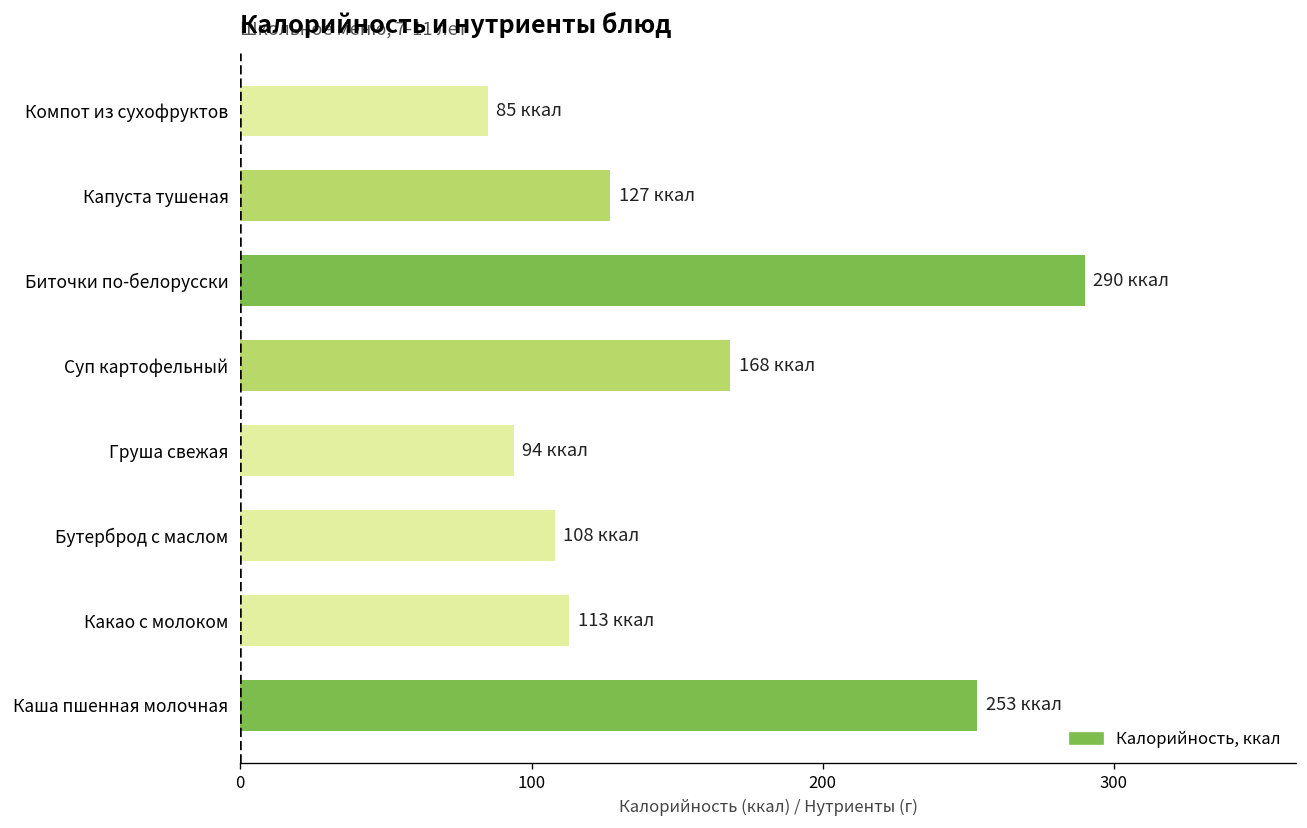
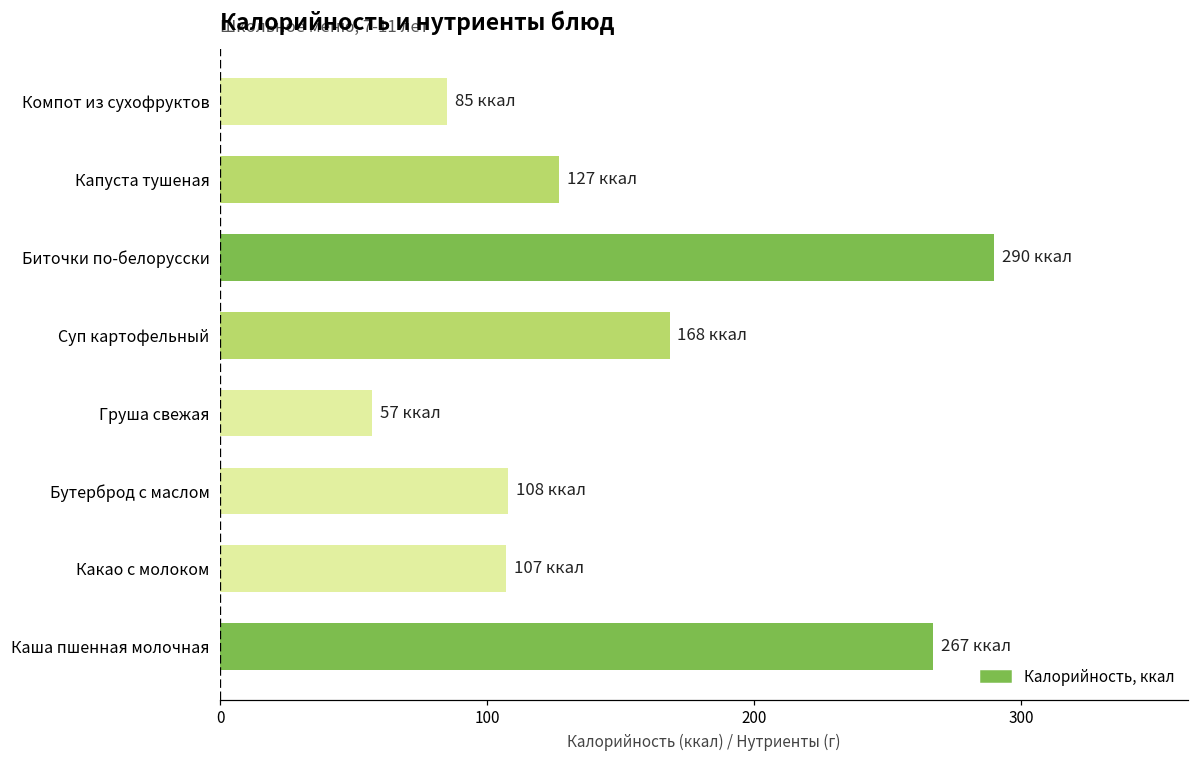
Груша свежая: 94 -> 57
Какао с молоком: 113 -> 107
Каша пшенная молочная: 253 -> 267
